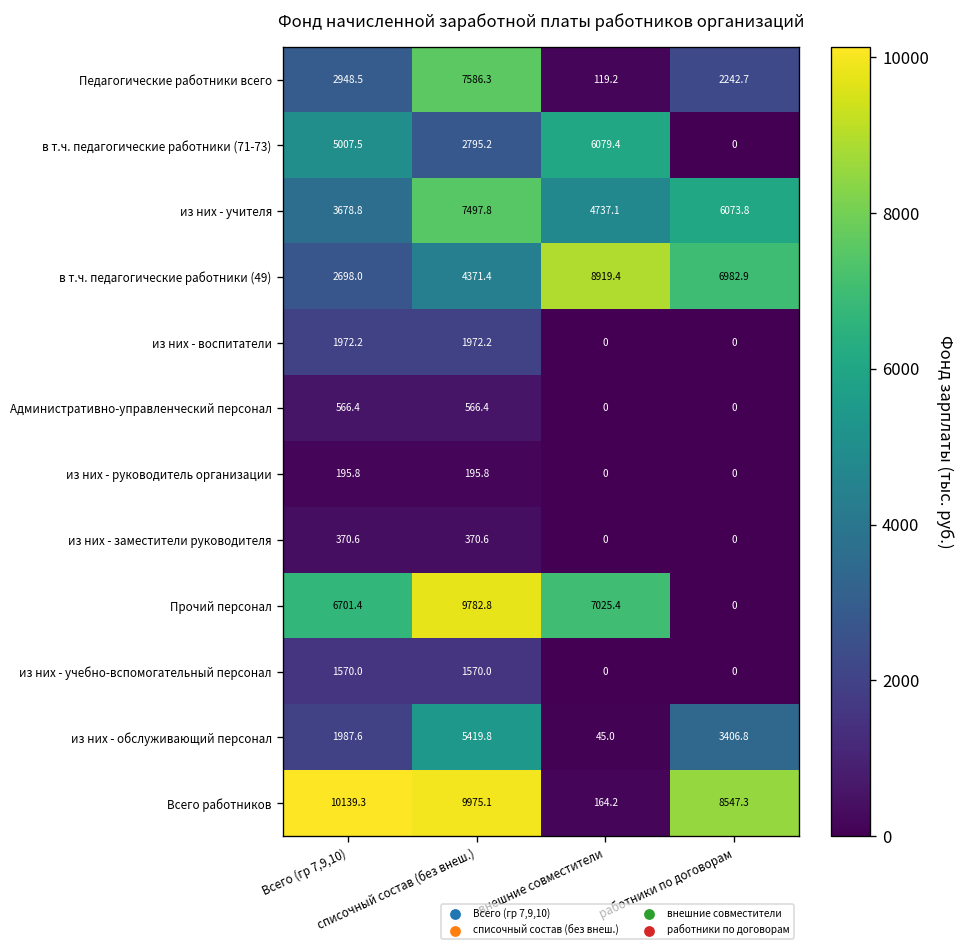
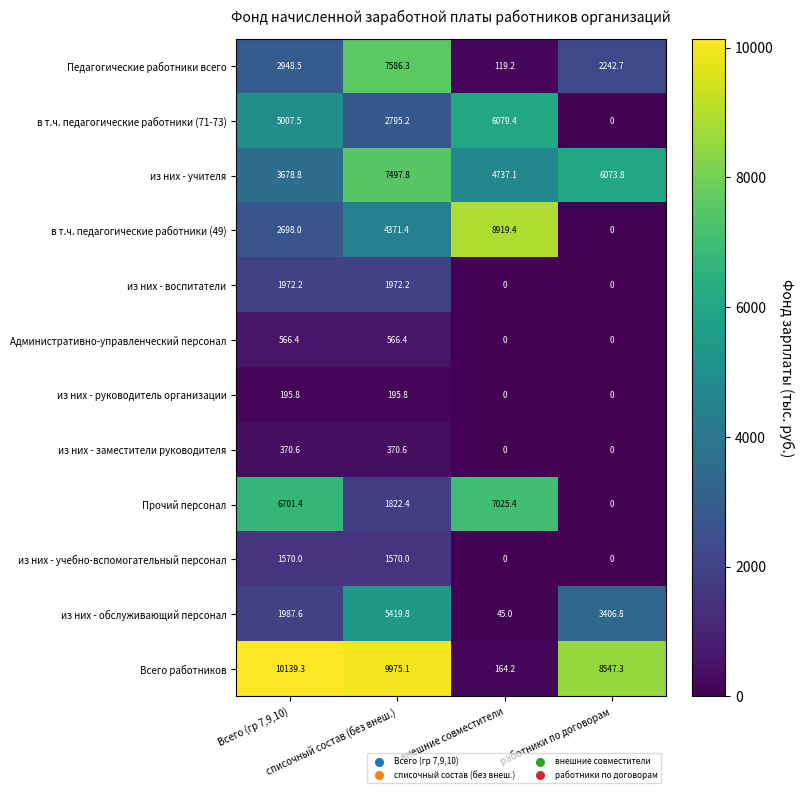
в т.ч. педагогические работники (49), работники по договорам: 6982.9 -> 0
Прочий персонал, списочный состав (без внеш.): 9782.8 -> 1822.4
